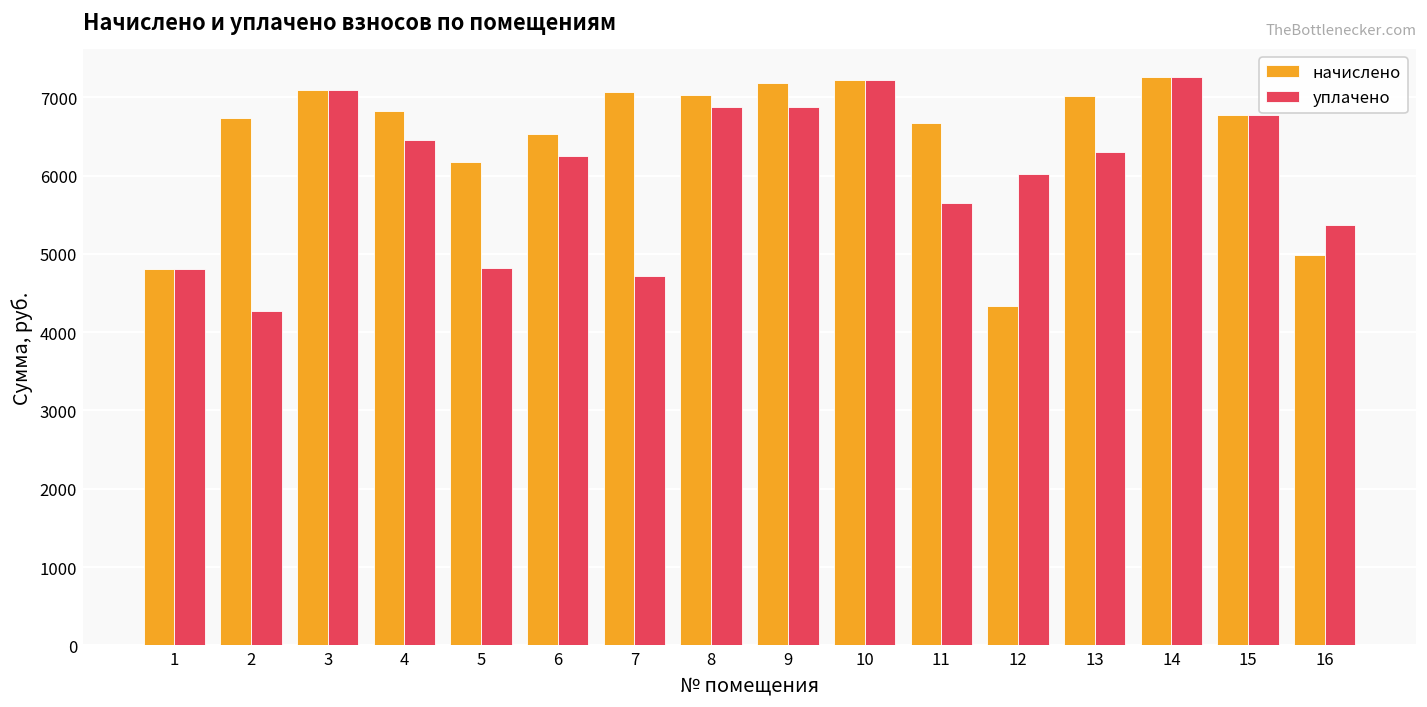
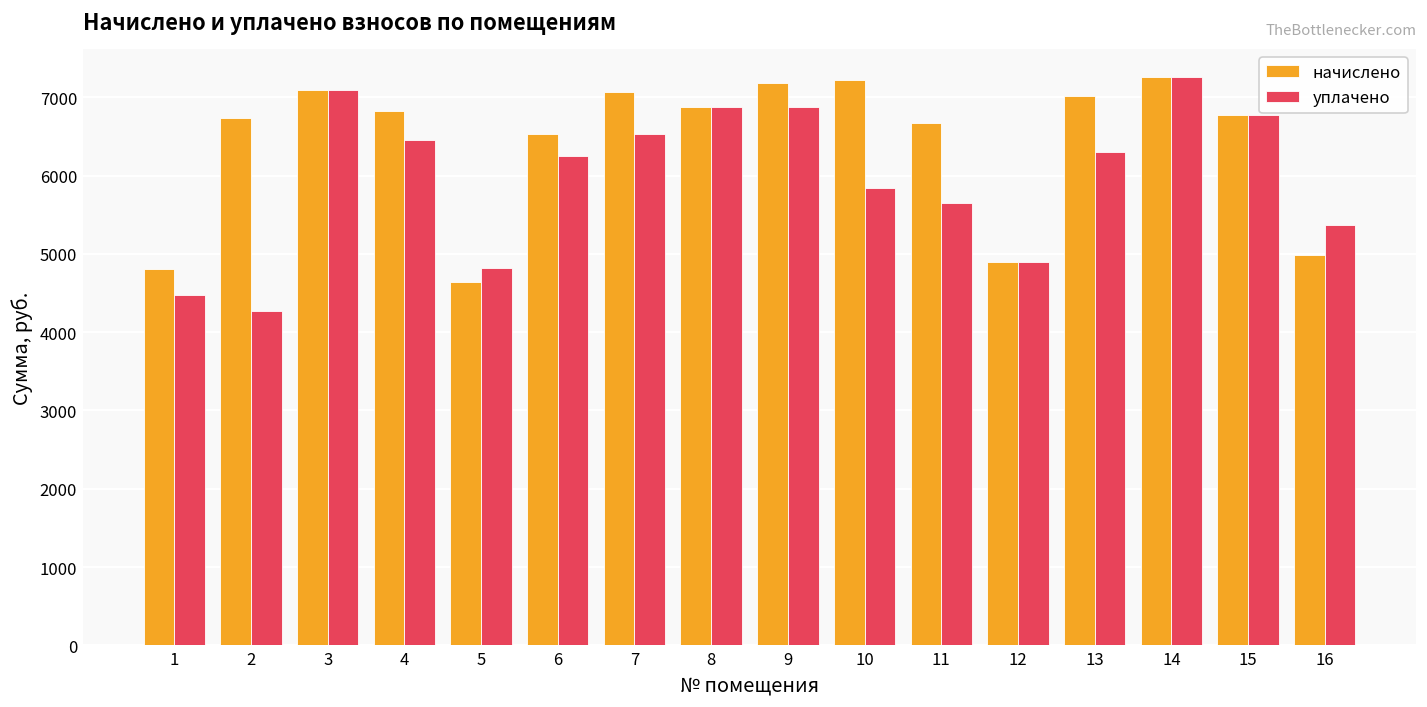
уплачено, 1: 4800 -> 4500
начислено, 5: 6200 -> 4600
уплачено, 7: 4700 -> 6500
начислено, 8: 7000 -> 6900
уплачено, 10: 7200 -> 5800
начислено, 12: 4300 -> 4900
уплачено, 12: 6000 -> 4900
